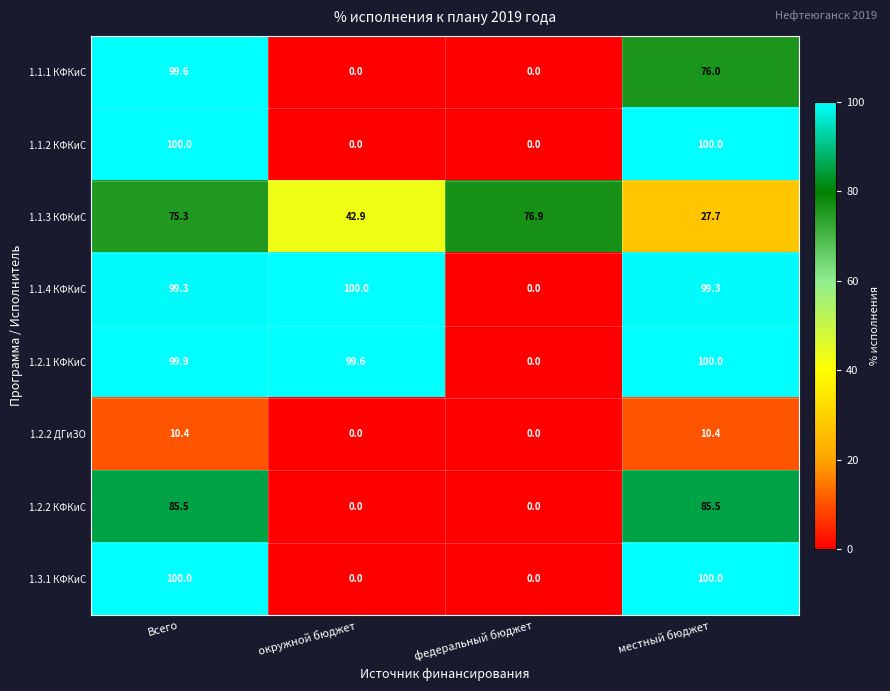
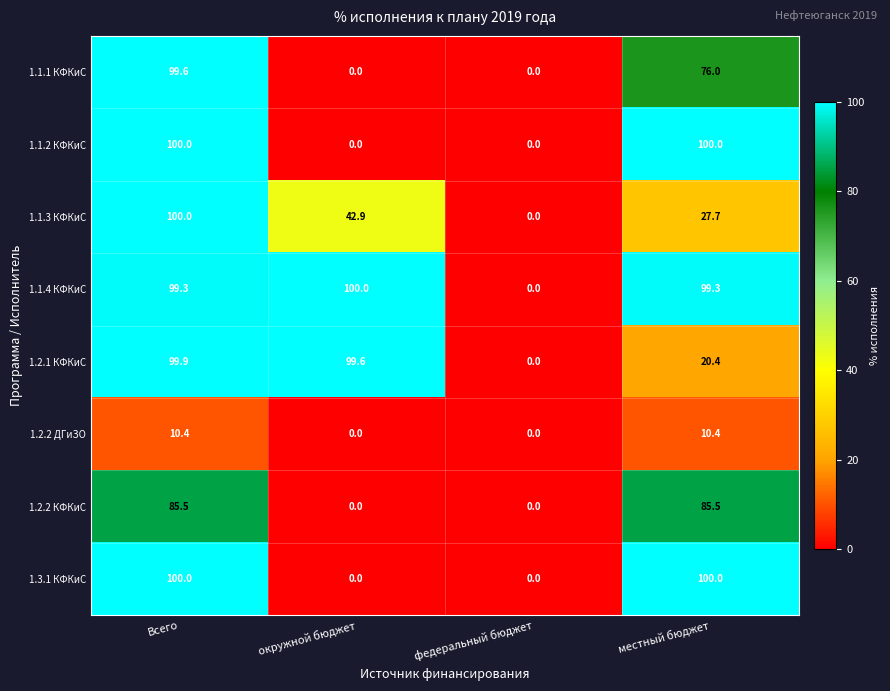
1.1.3 КФКиС, Всего: 75.3 -> 100.0
1.1.3 КФКиС, федеральный бюджет: 76.9 -> 0.0
1.2.1 КФКиС, местный бюджет: 100.0 -> 20.4
